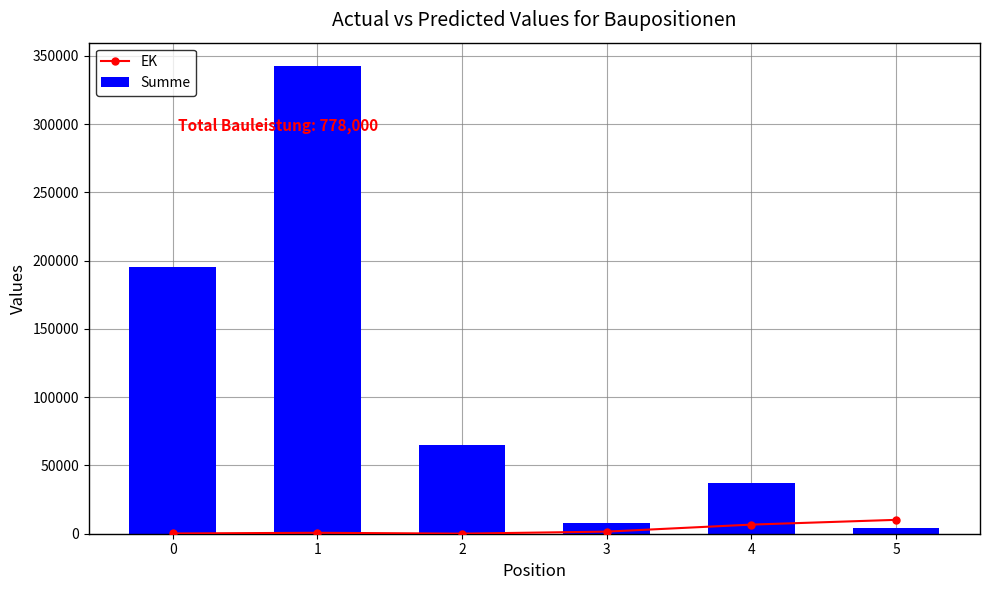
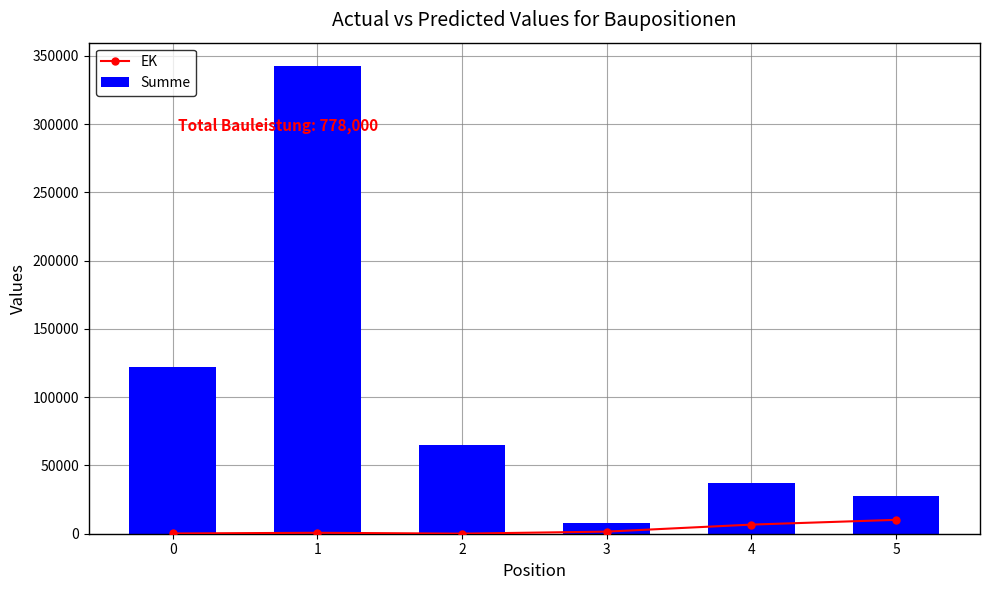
Summe, 0: 195000 -> 122000
Summe, 5: 4000 -> 28000
